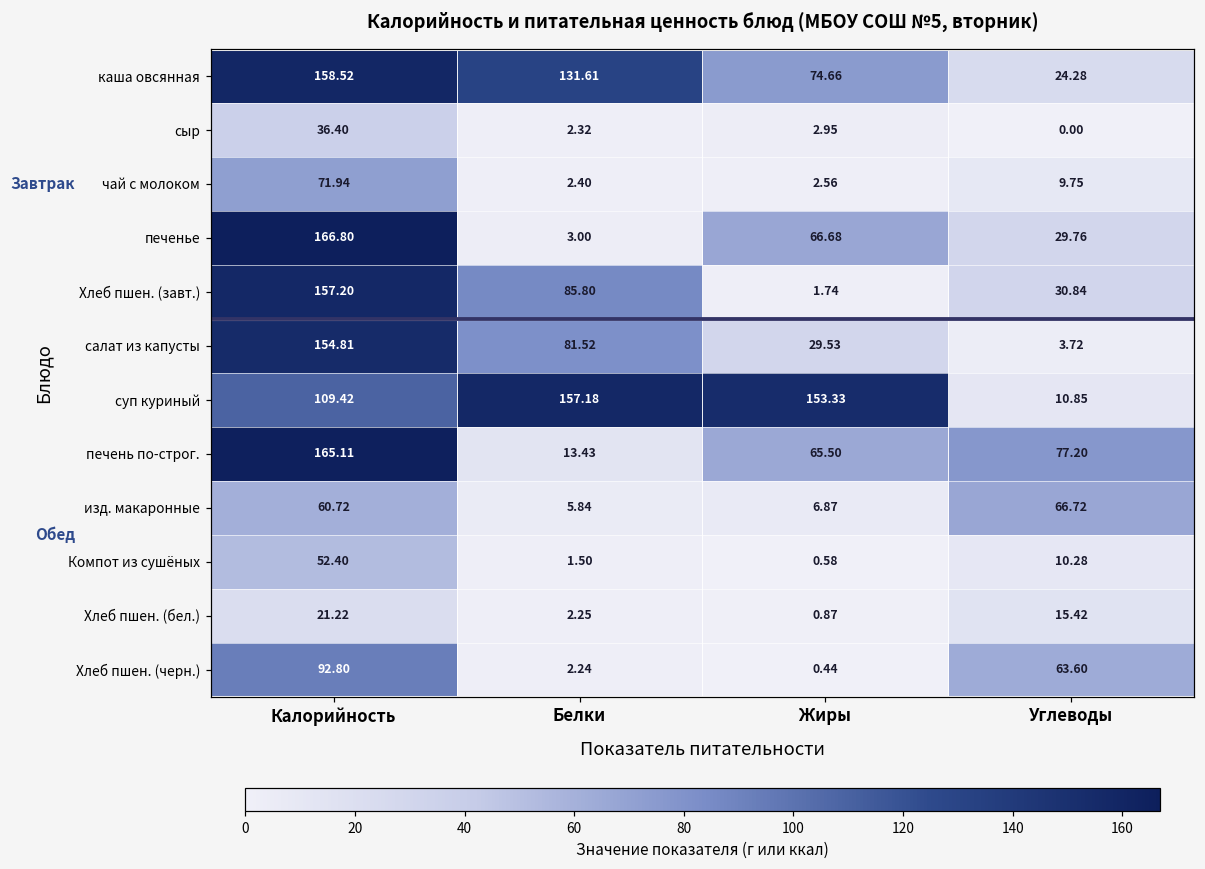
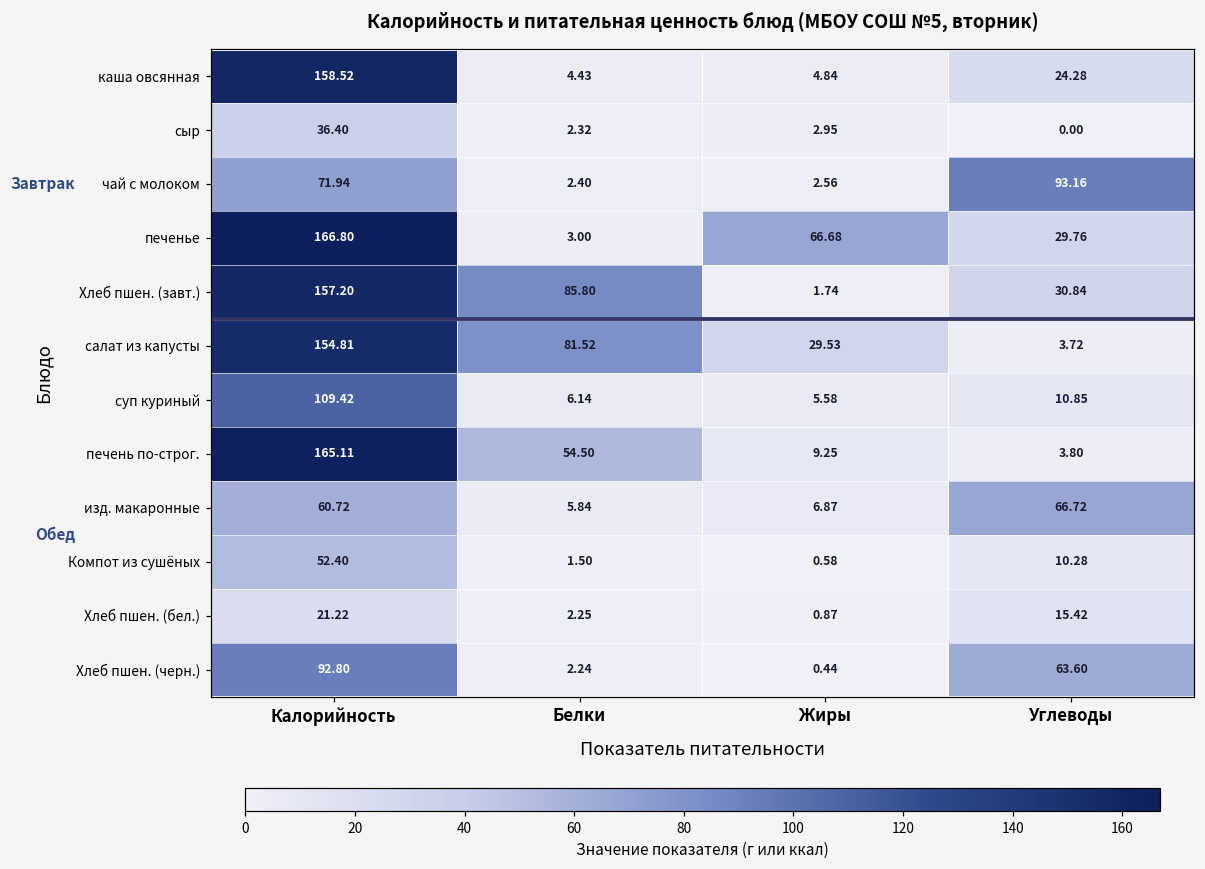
каша овсянная, Белки: 131.61 -> 4.43
каша овсянная, Жиры: 74.66 -> 4.84
чай с молоком, Углеводы: 9.75 -> 93.16
суп куриный, Белки: 157.18 -> 6.14
суп куриный, Жиры: 153.33 -> 5.58
печень по-строг., Белки: 13.43 -> 54.50
печень по-строг., Жиры: 65.50 -> 9.25
печень по-строг., Углеводы: 77.20 -> 3.80
